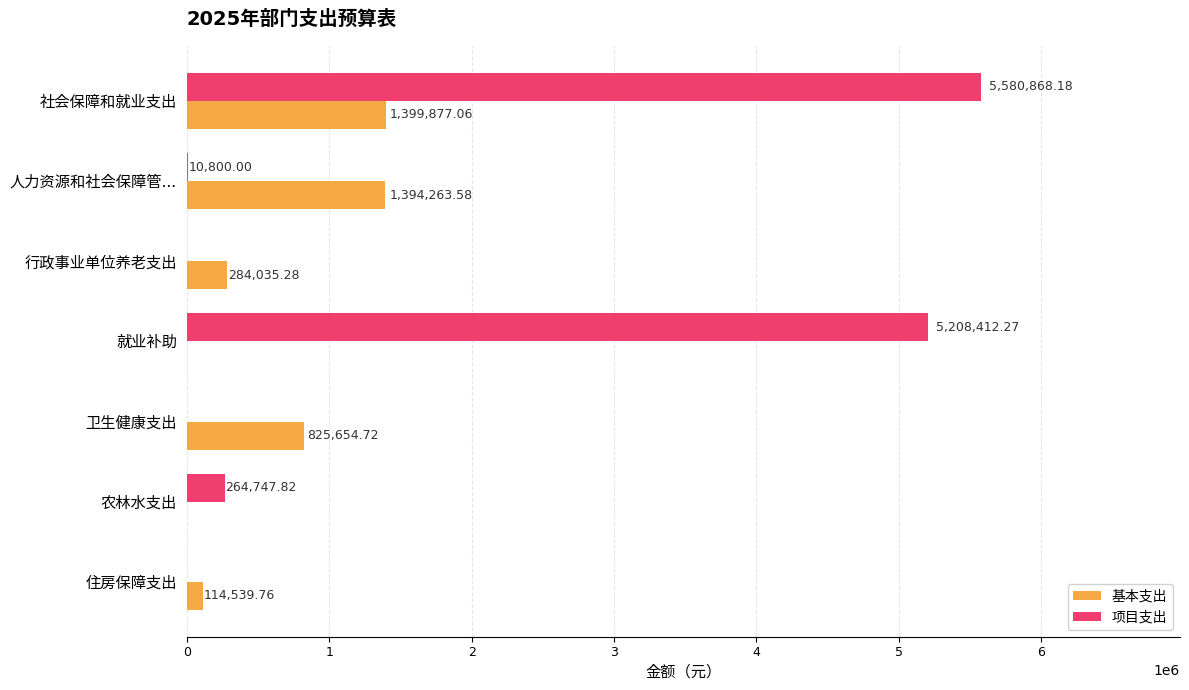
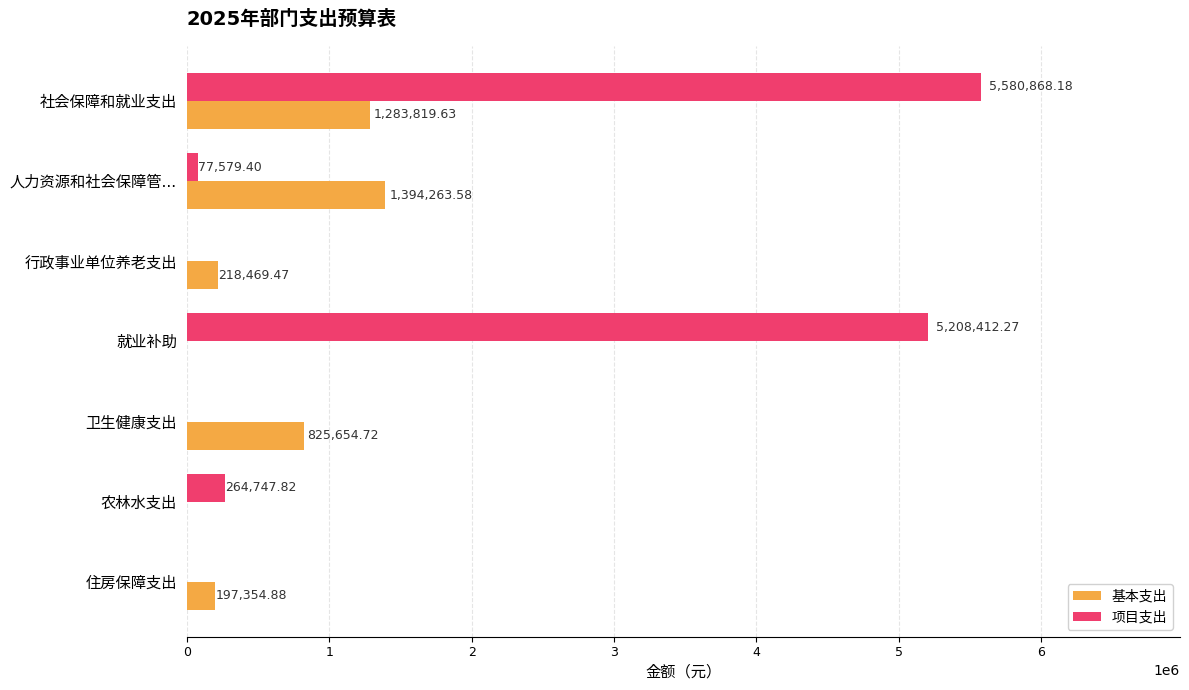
基本支出, 社会保障和就业支出: 1,399,877.06 -> 1,283,819.63
项目支出, 人力资源和社会保障管...: 10,800.00 -> 77,579.40
基本支出, 行政事业单位养老支出: 284,035.28 -> 218,469.47
基本支出, 住房保障支出: 114,539.76 -> 197,354.88
